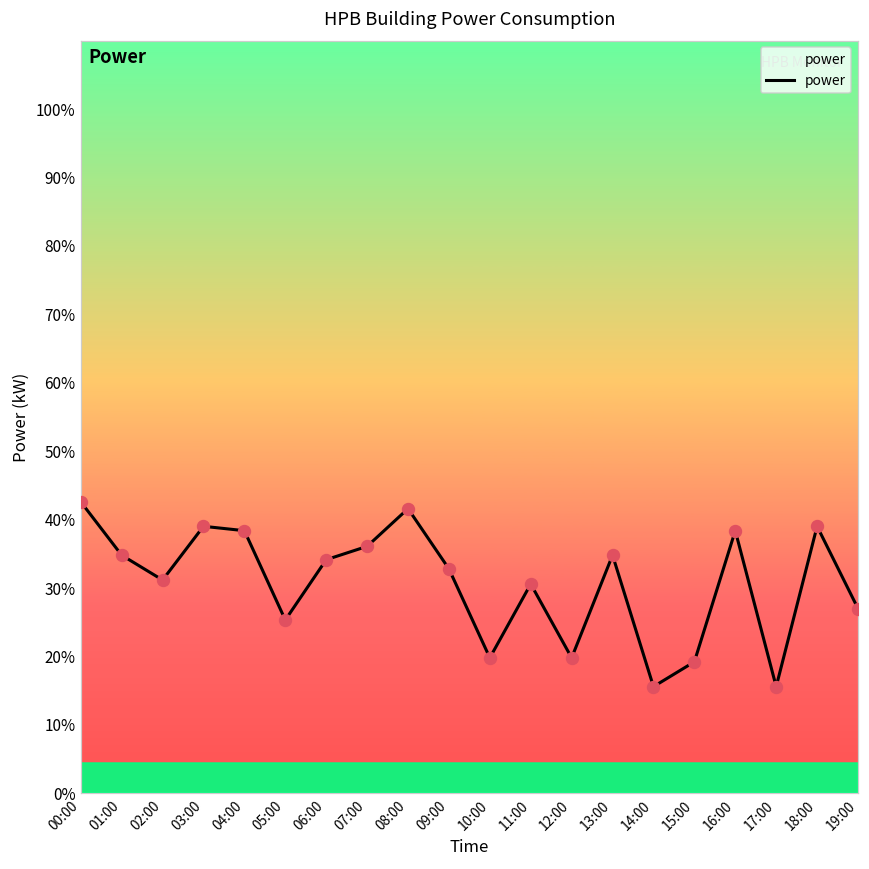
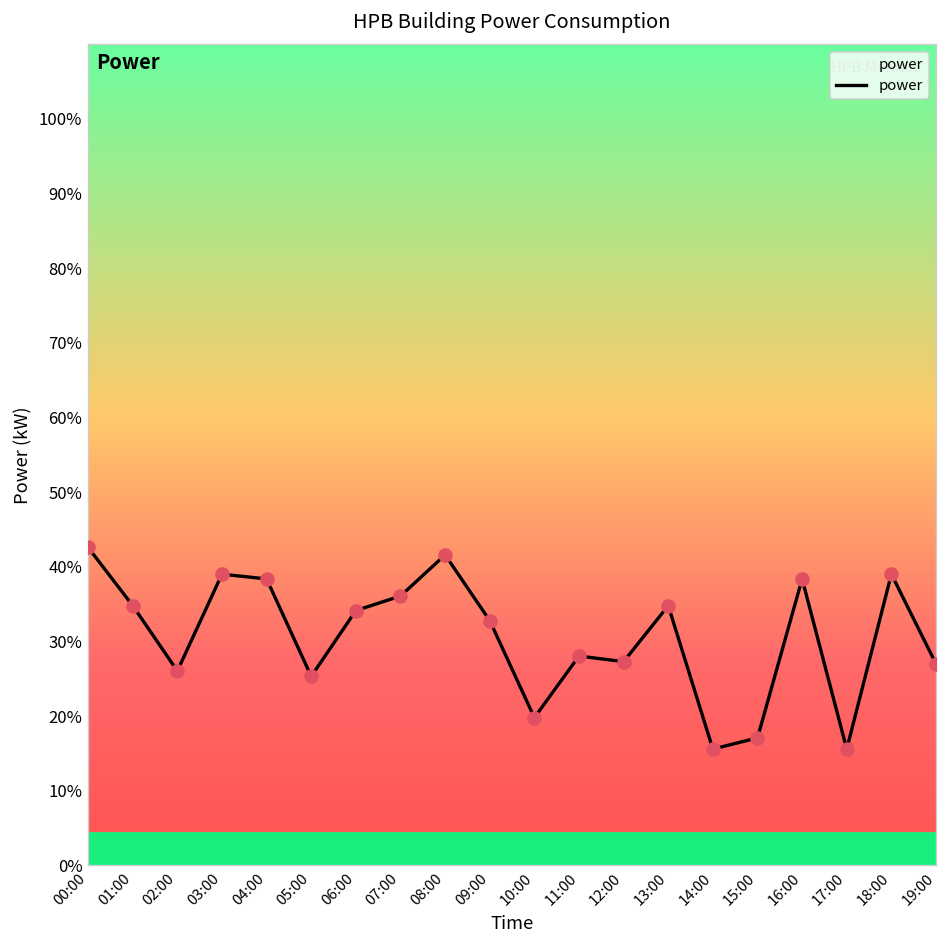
02:00: 31% -> 26%
11:00: 31% -> 28%
12:00: 20% -> 27%
15:00: 19% -> 17%
